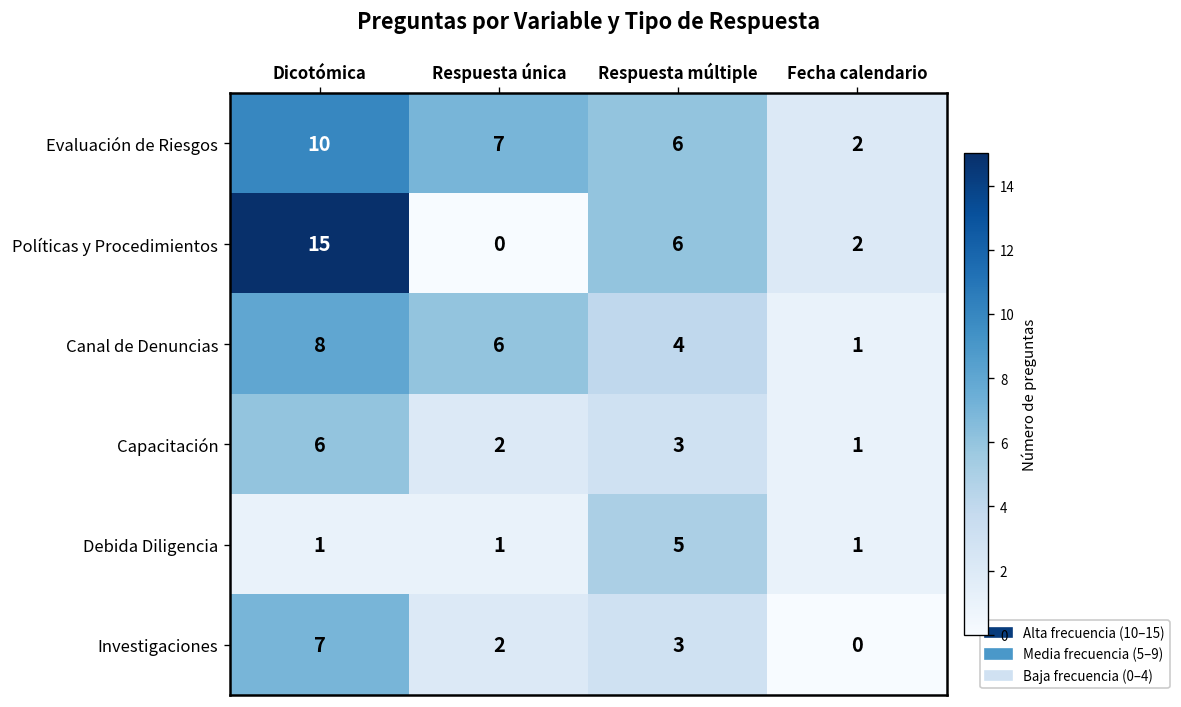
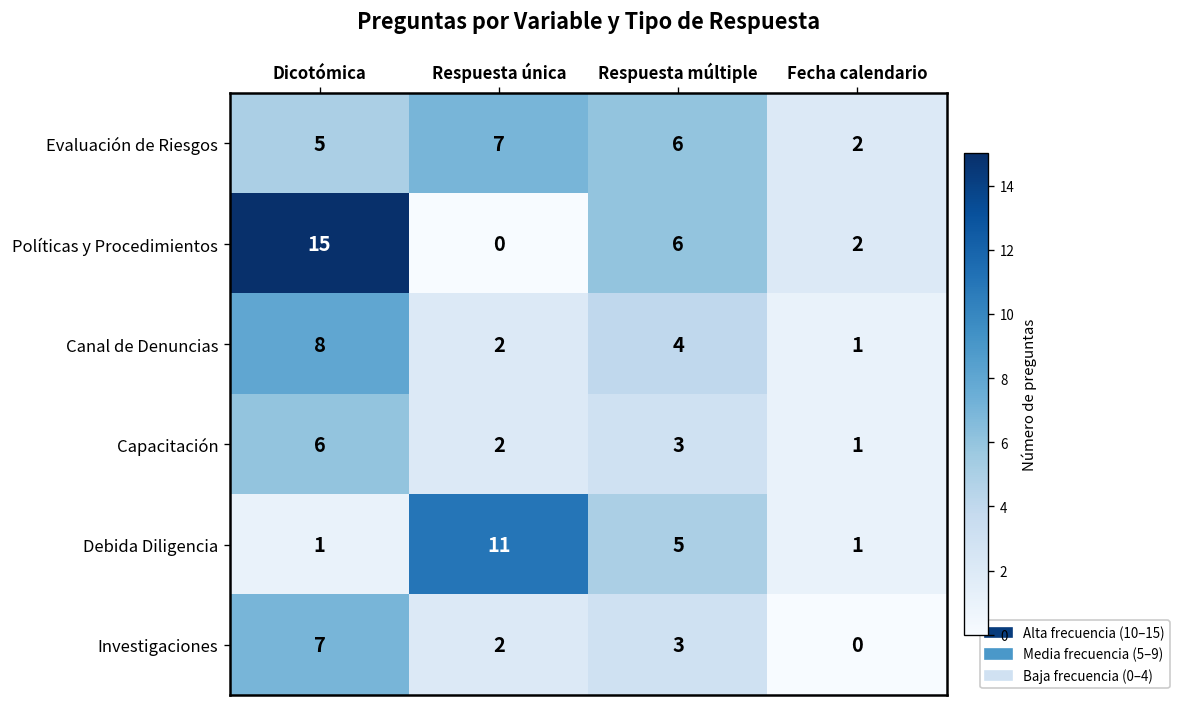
Evaluación de Riesgos, Dicotómica: 10 -> 5
Canal de Denuncias, Respuesta única: 6 -> 2
Debida Diligencia, Respuesta única: 1 -> 11
